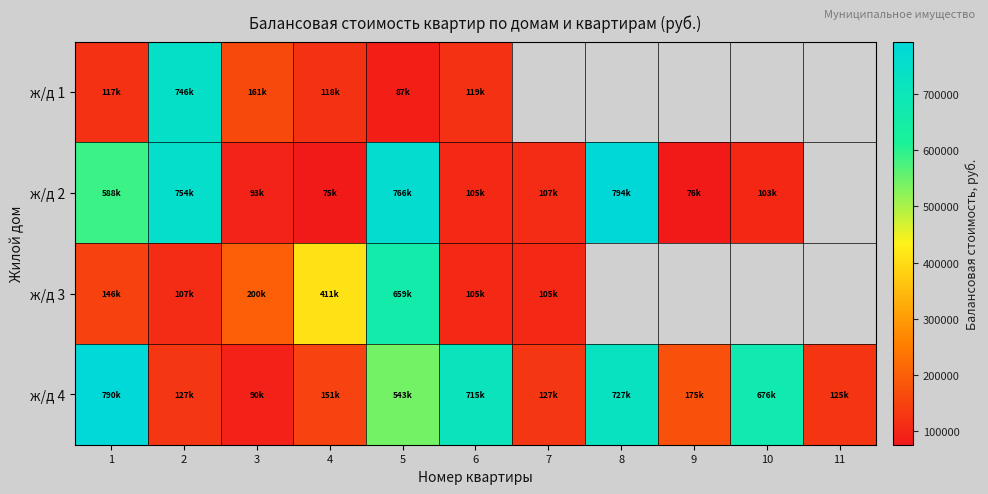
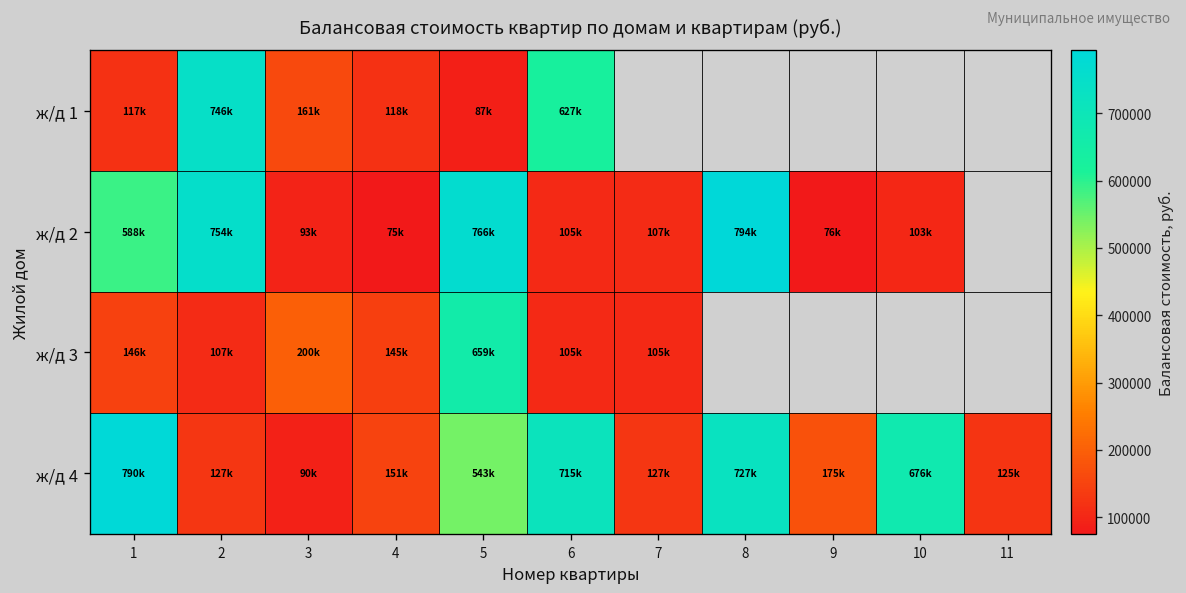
ж/д 1, 6: 119k -> 627k
ж/д 3, 4: 411k -> 145k
